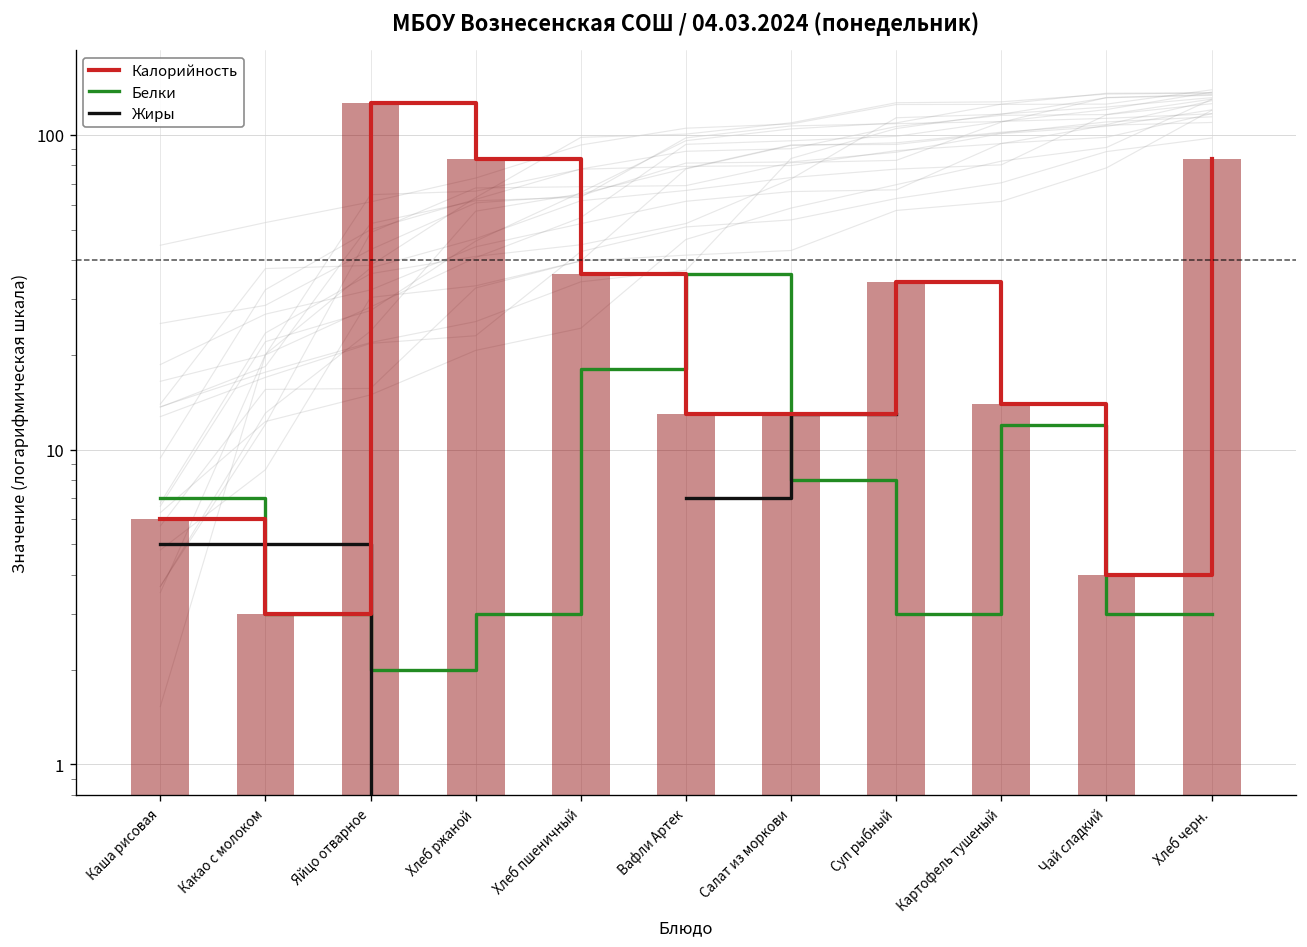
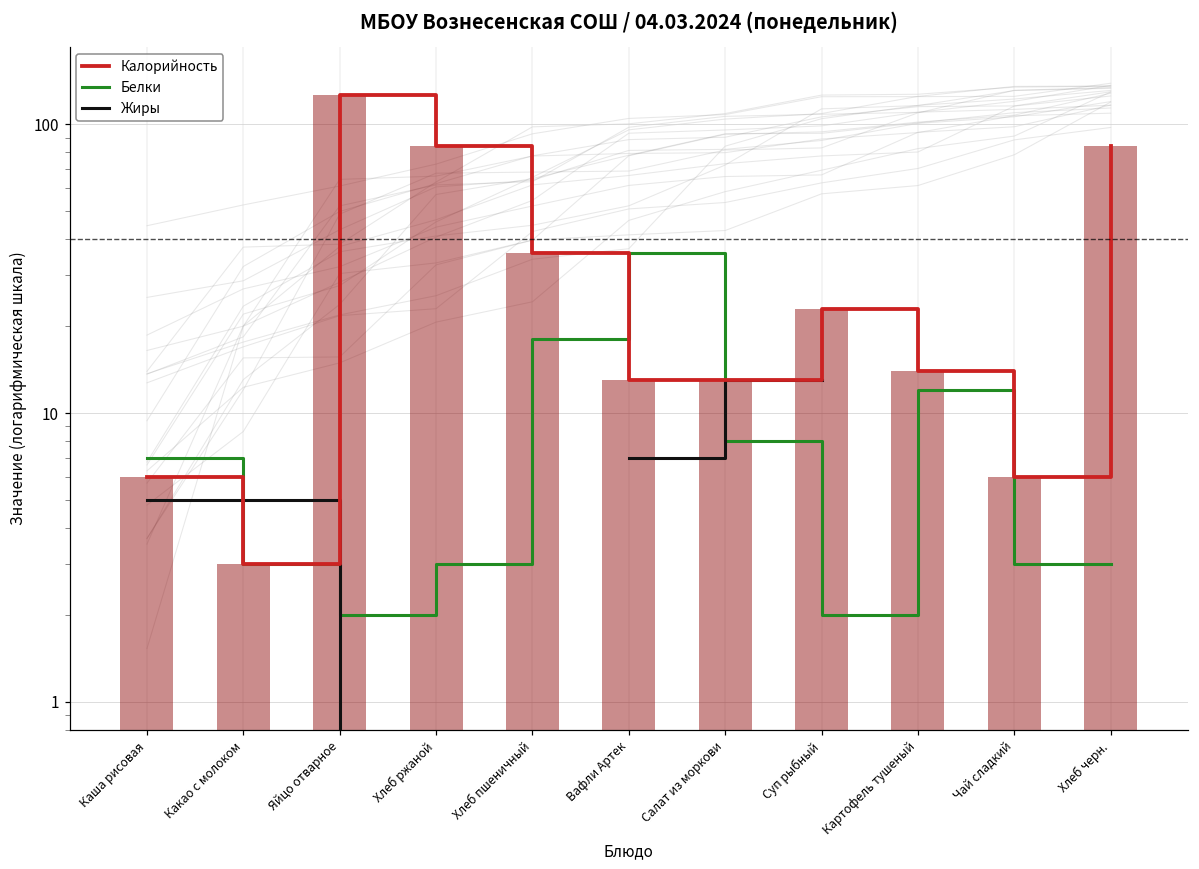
Калорийность, Суп рыбный: 34 -> 23
Белки, Суп рыбный: 3 -> 2
Калорийность, Чай сладкий: 4 -> 6
